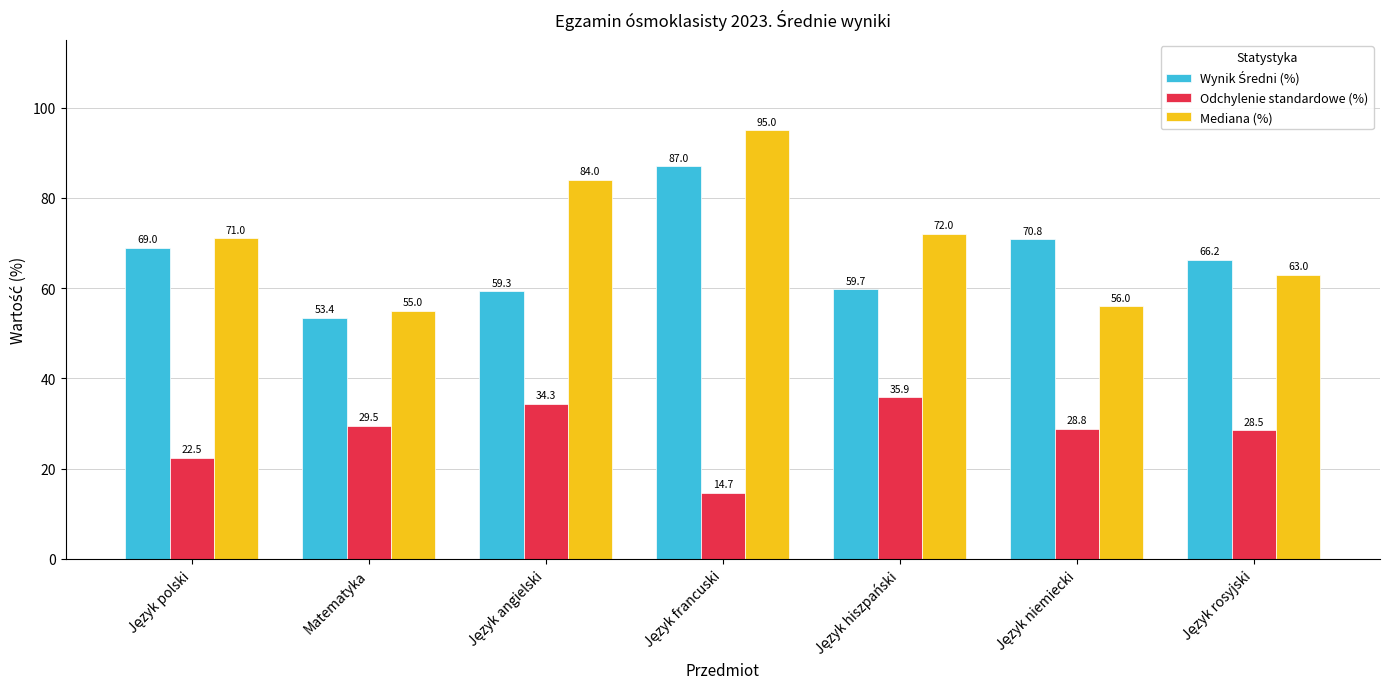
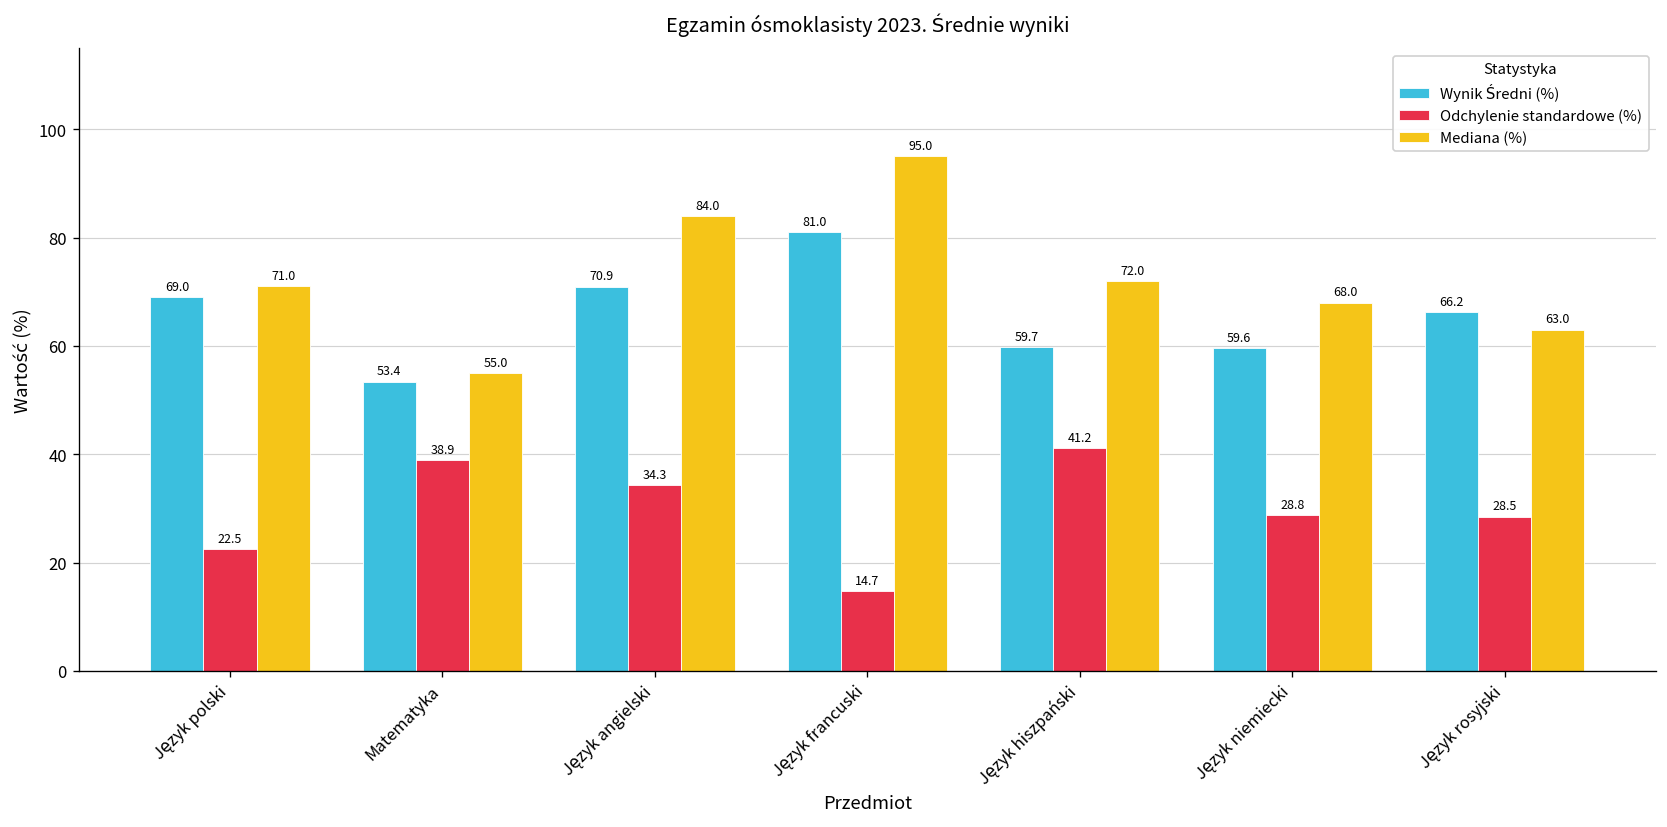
Odchylenie standardowe (%), Matematyka: 29.5 -> 38.9
Wynik Średni (%), Język angielski: 59.3 -> 70.9
Wynik Średni (%), Język francuski: 87.0 -> 81.0
Odchylenie standardowe (%), Język hiszpański: 35.9 -> 41.2
Wynik Średni (%), Język niemiecki: 70.8 -> 59.6
Mediana (%), Język niemiecki: 56.0 -> 68.0
